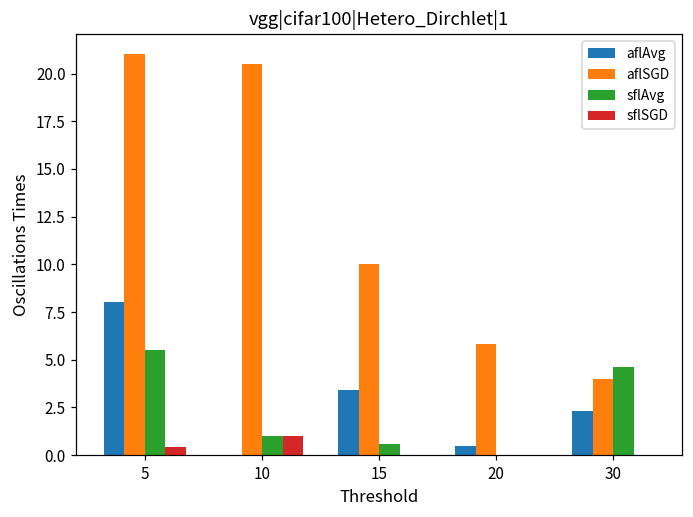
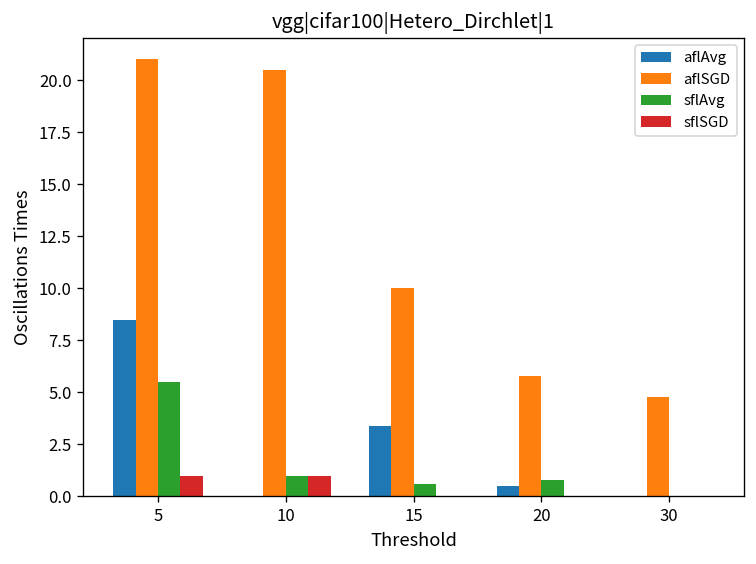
aflAvg, 5: 8.0 -> 8.5
sflSGD, 5: 0.4 -> 1.0
sflAvg, 20: 0.0 -> 0.8
aflAvg, 30: 2.3 -> 0.0
aflSGD, 30: 4.0 -> 4.8
sflAvg, 30: 4.6 -> 0.0
